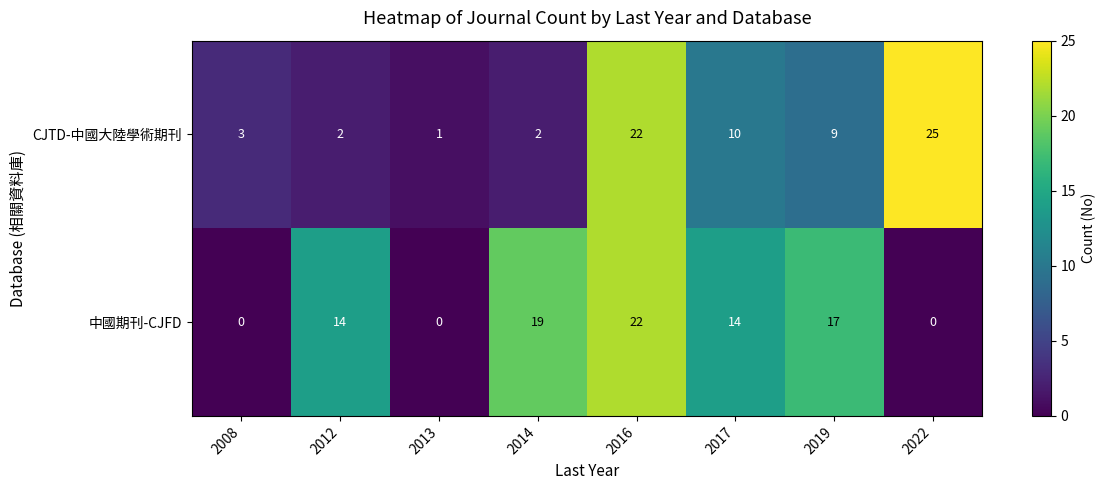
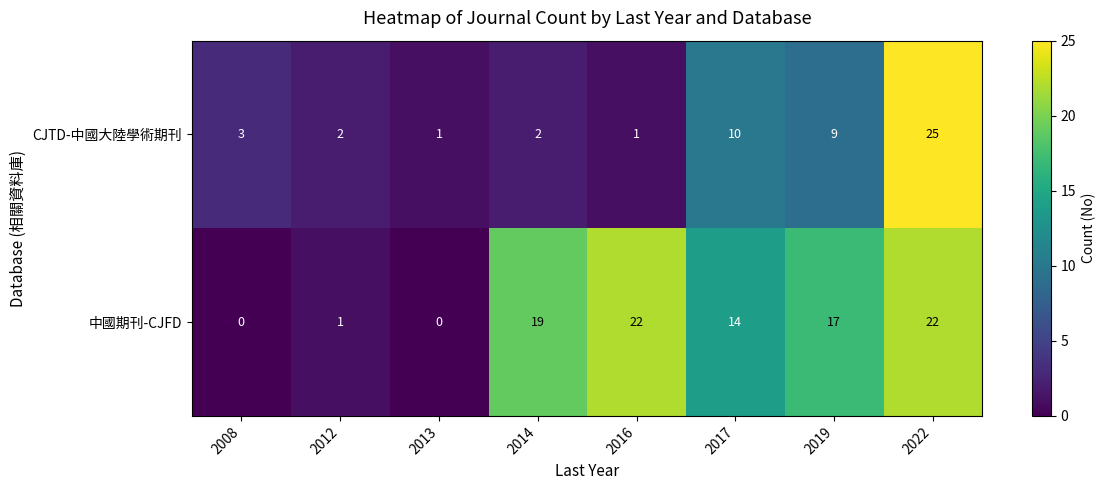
CJTD-中國大陸學術期刊, 2016: 22 -> 1
中國期刊-CJFD, 2012: 14 -> 1
中國期刊-CJFD, 2022: 0 -> 22
